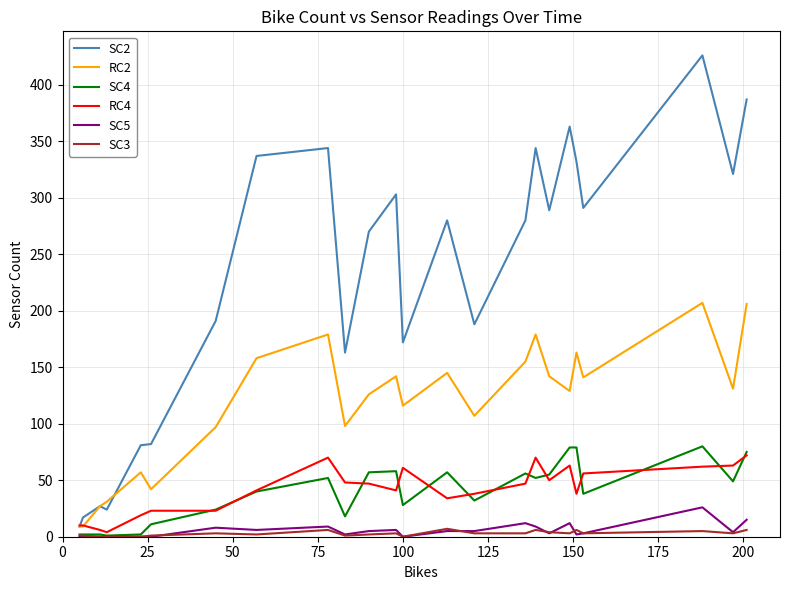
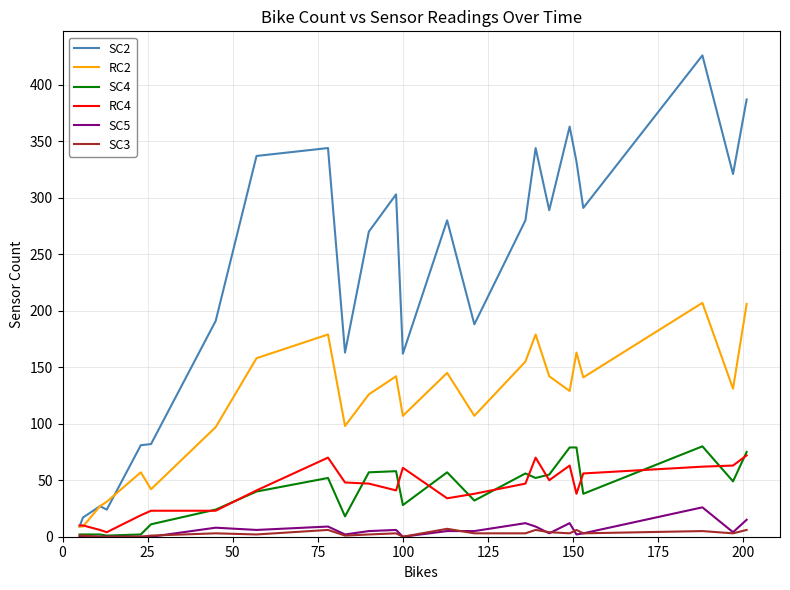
SC2, 100: 172 -> 162
RC2, 100: 116 -> 107
